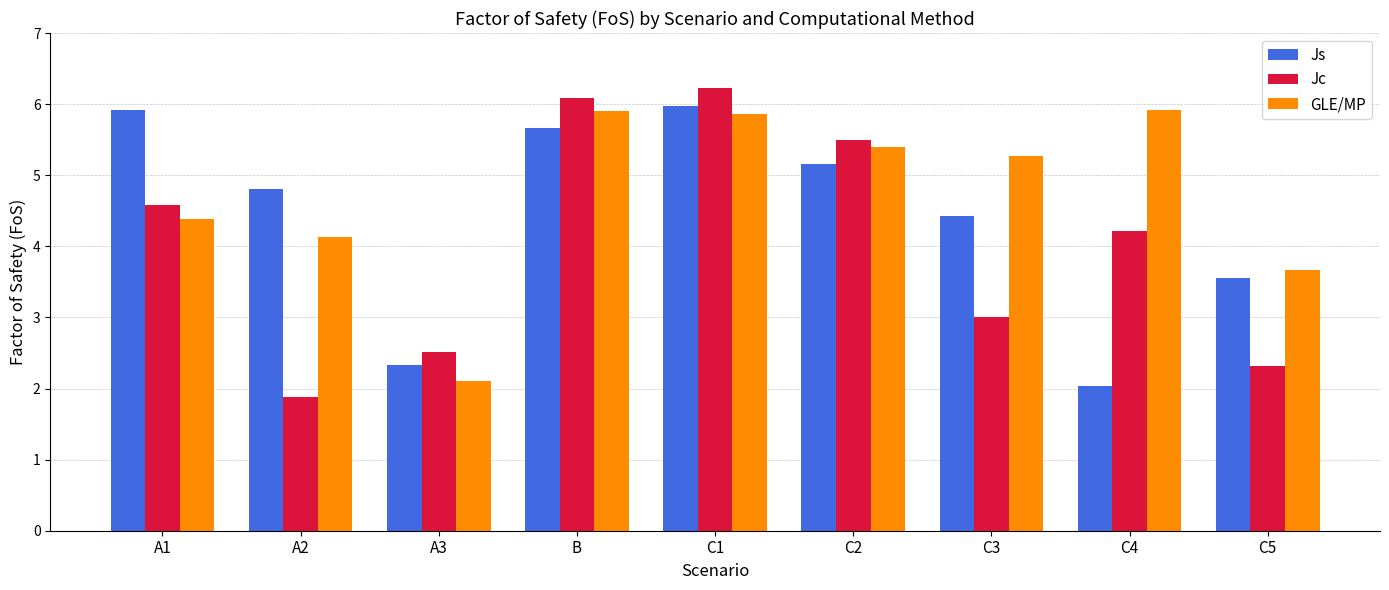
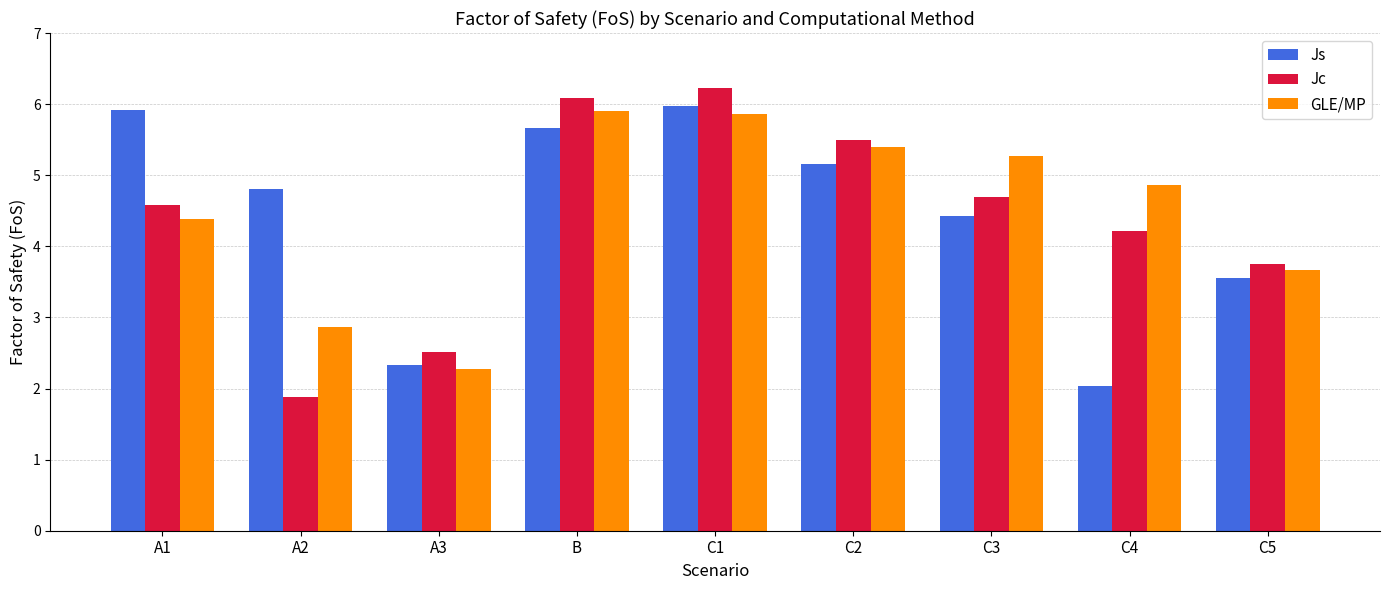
GLE/MP, A2: 4.1 -> 2.9
GLE/MP, A3: 2.1 -> 2.3
Jc, C3: 3.0 -> 4.7
GLE/MP, C4: 5.9 -> 4.9
Jc, C5: 2.3 -> 3.8
